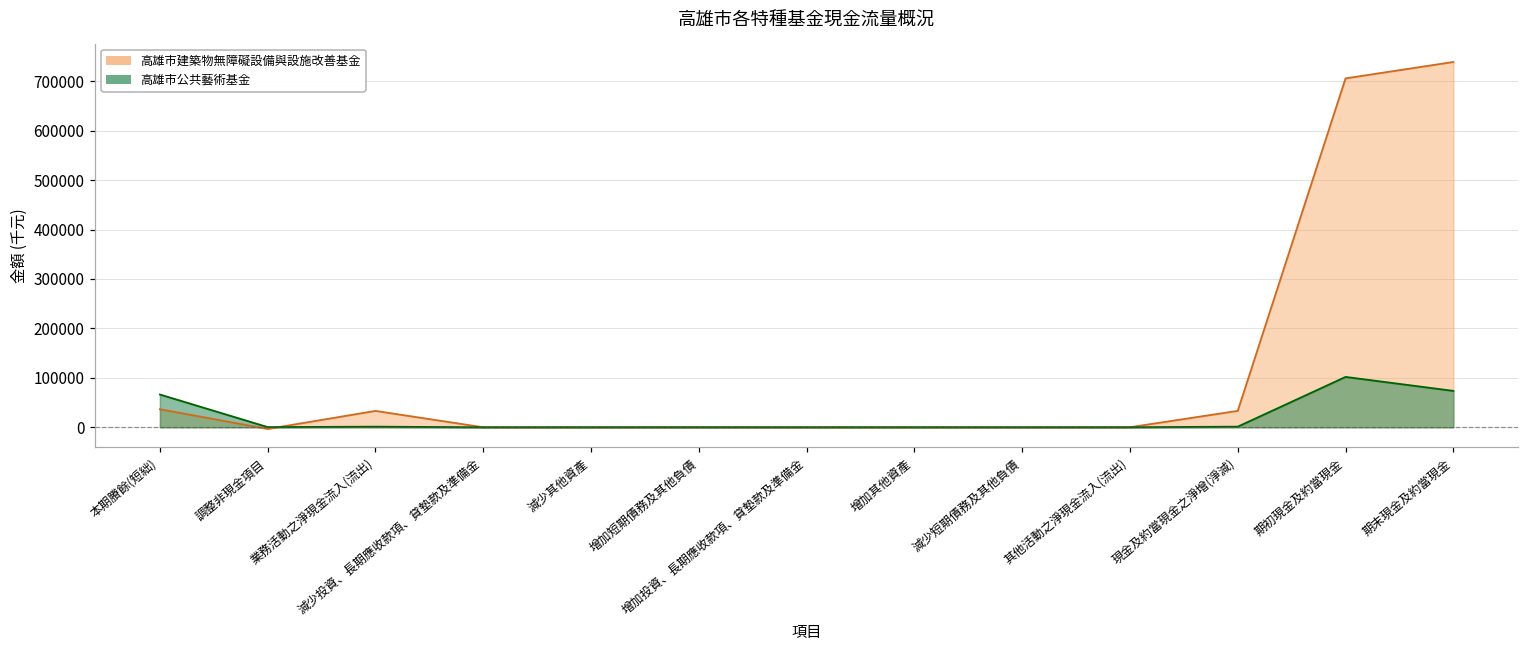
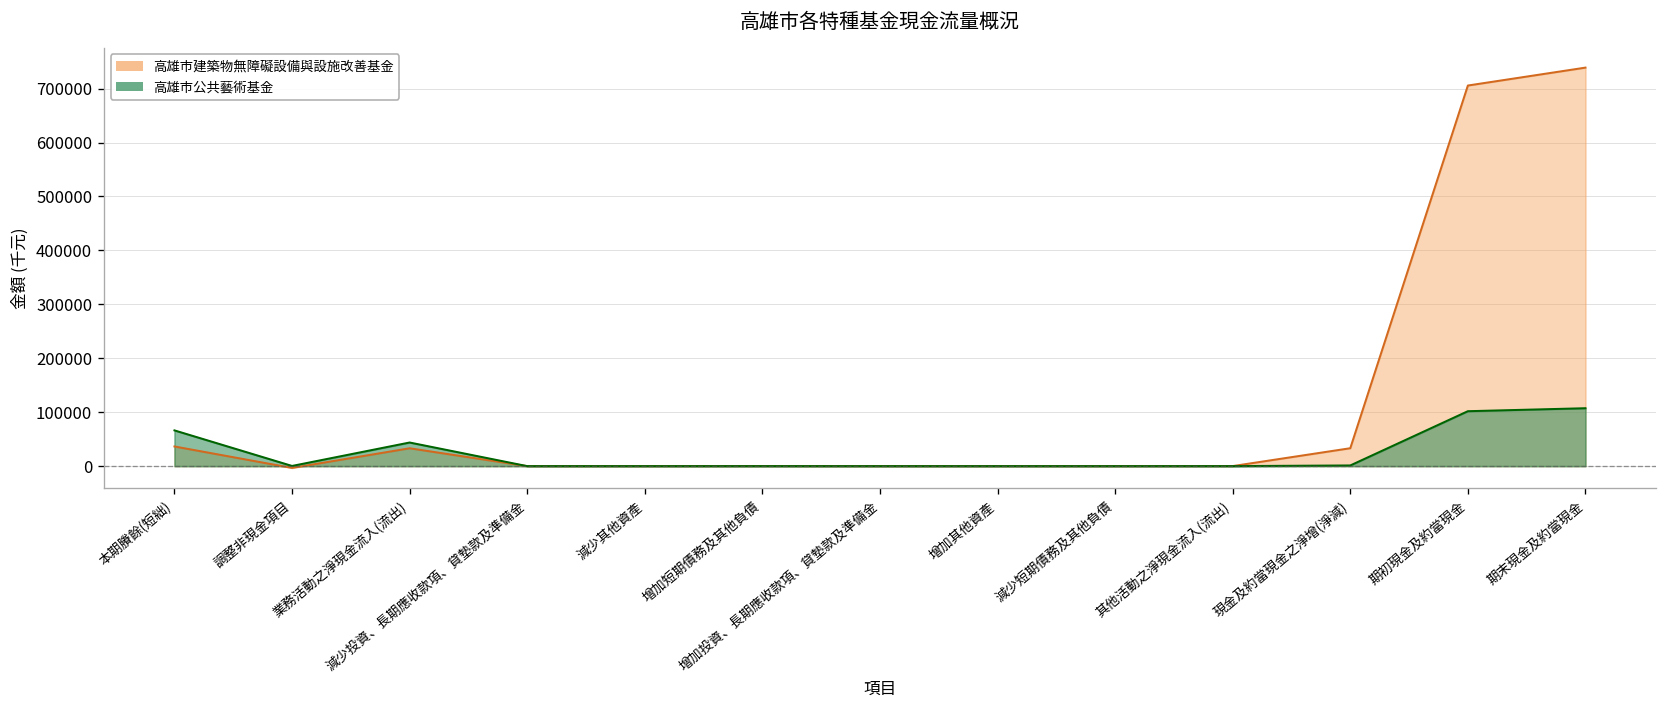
高雄市公共藝術基金, 業務活動之淨現金流入(流出): 0 -> 40000
高雄市公共藝術基金, 期末現金及約當現金: 70000 -> 110000
